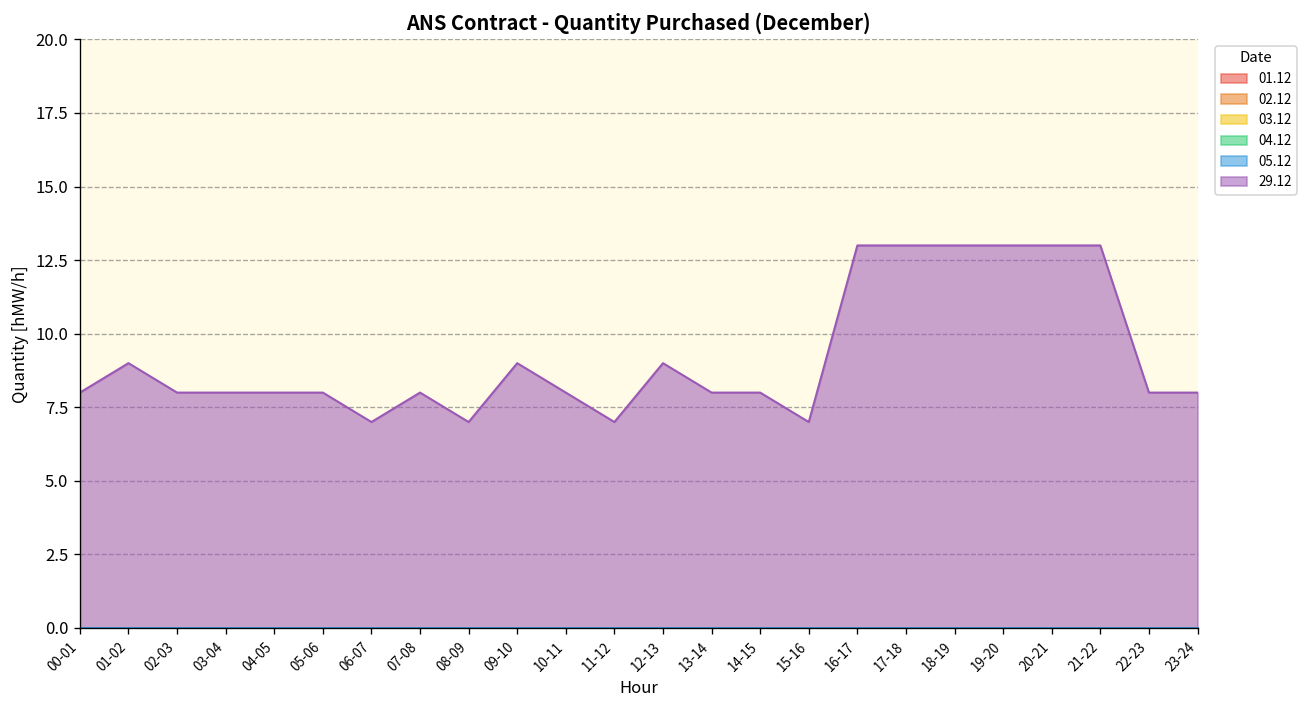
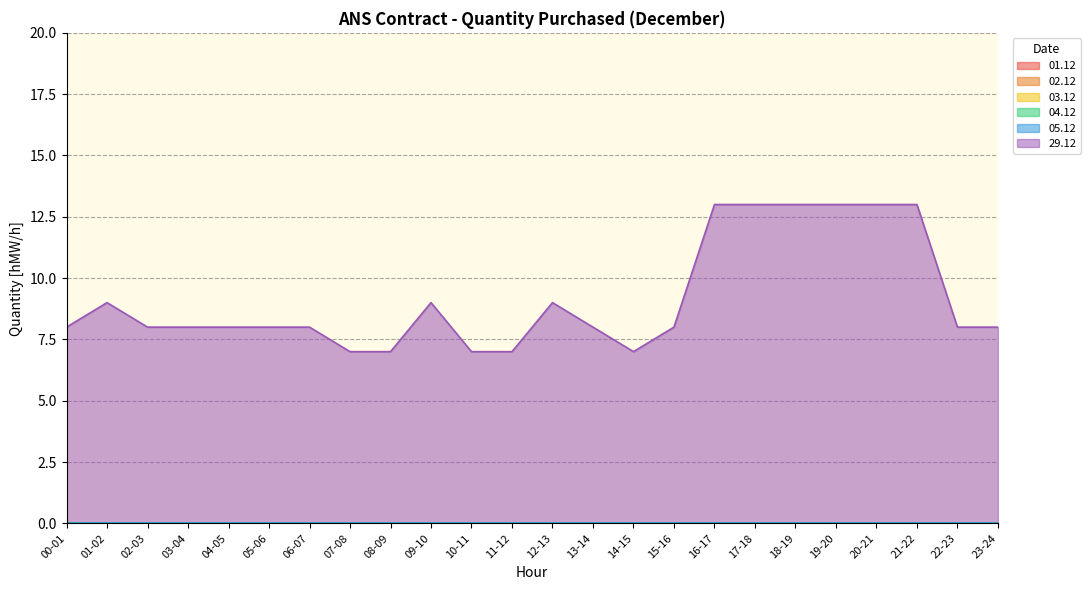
29.12, 06-07: 7 -> 8
29.12, 07-08: 8 -> 7
29.12, 10-11: 8 -> 7
29.12, 14-15: 8 -> 7
29.12, 15-16: 7 -> 8
